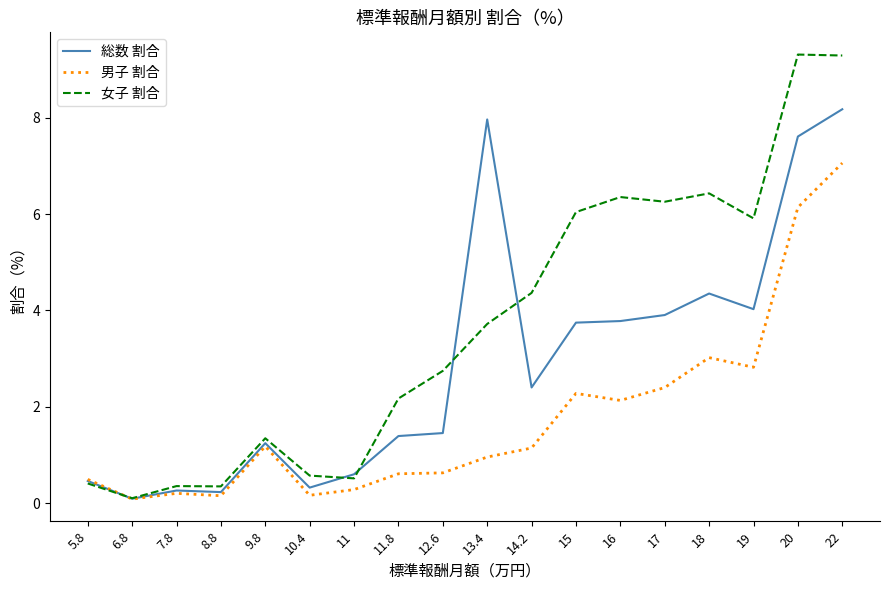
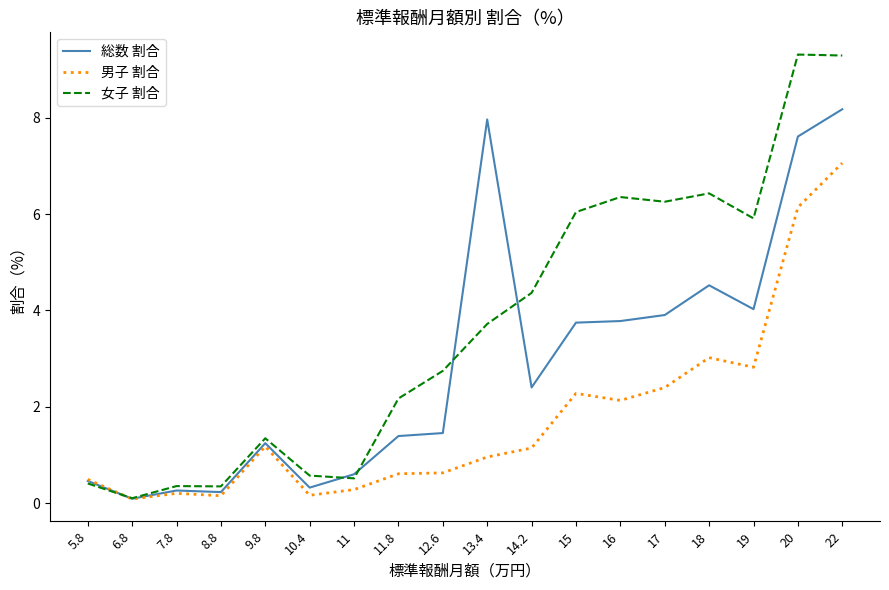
総数 割合, 18: 4.4 -> 4.5
